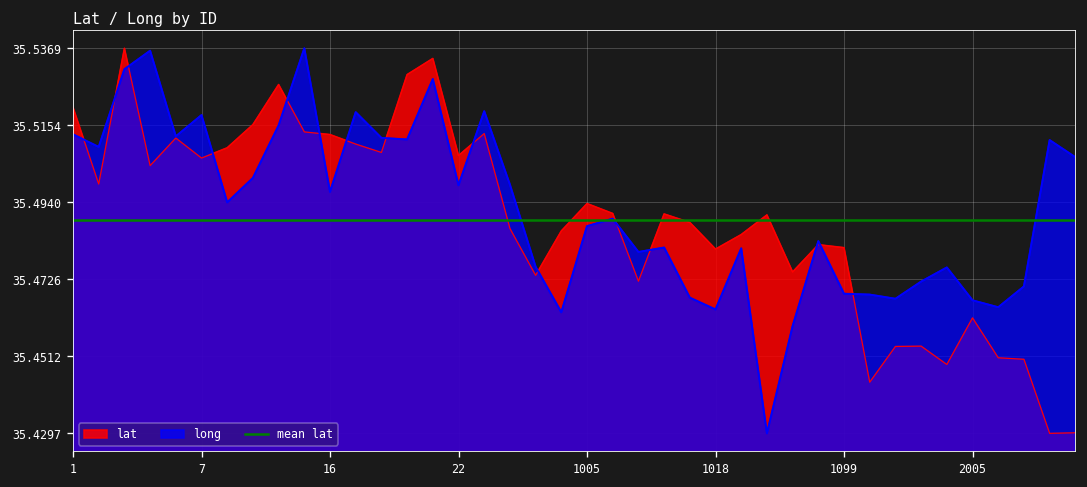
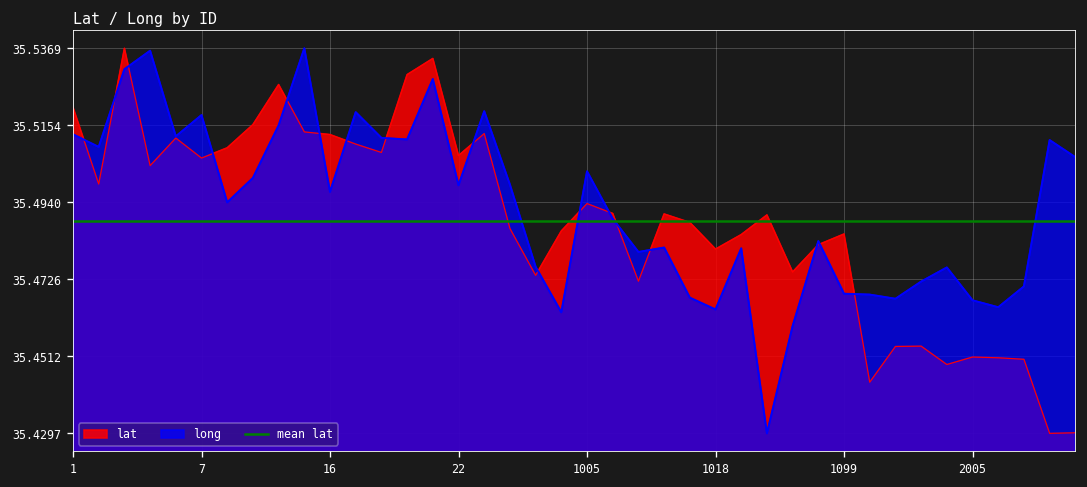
long, 1005: 35.487 -> 35.503
lat, 1099: 35.481 -> 35.485
lat, 2005: 35.462 -> 35.451
